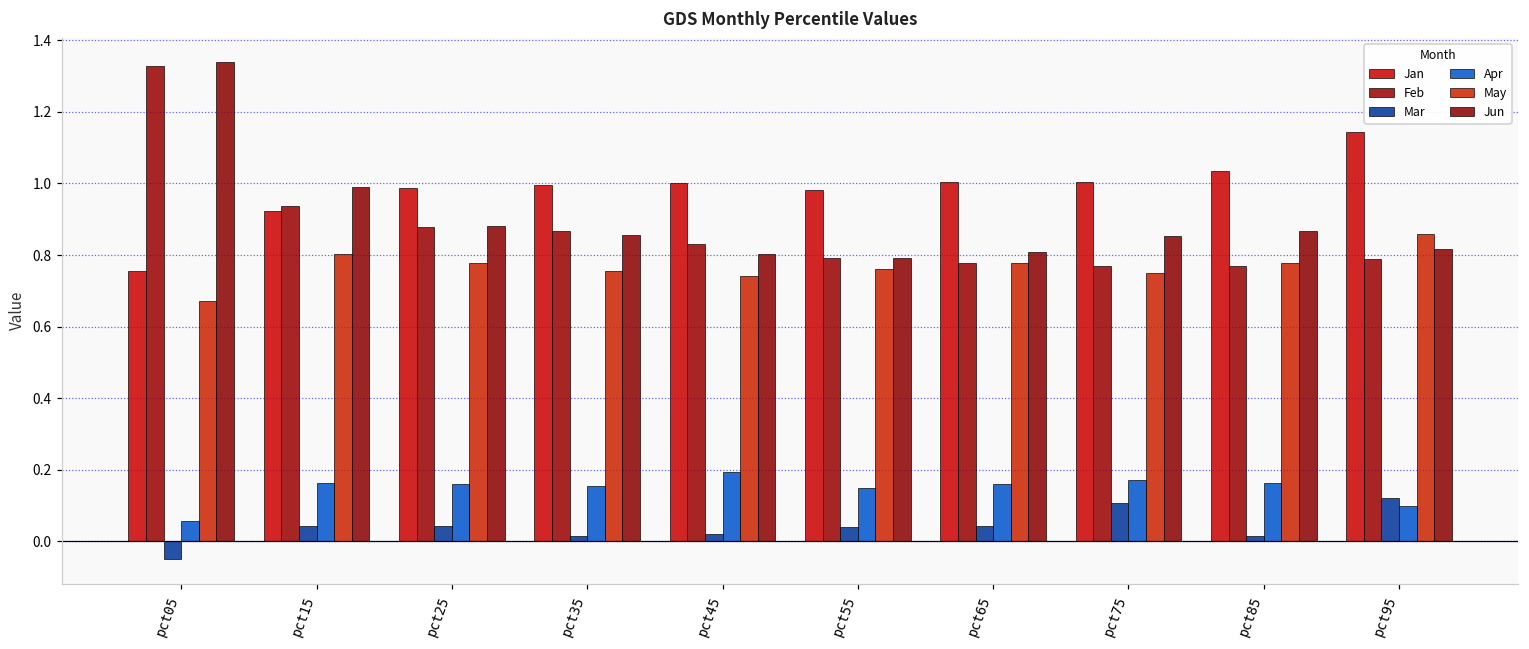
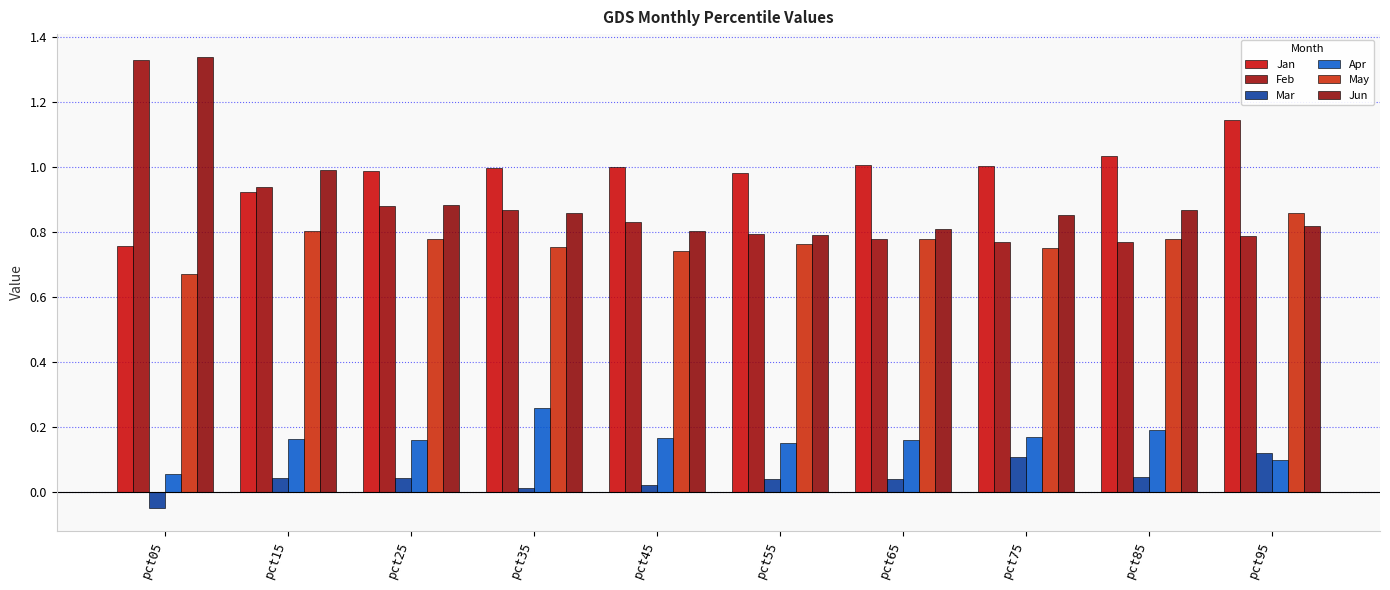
Apr, pct35: 0.15 -> 0.26
Apr, pct45: 0.19 -> 0.17
Mar, pct85: 0.02 -> 0.05
Apr, pct85: 0.16 -> 0.19
